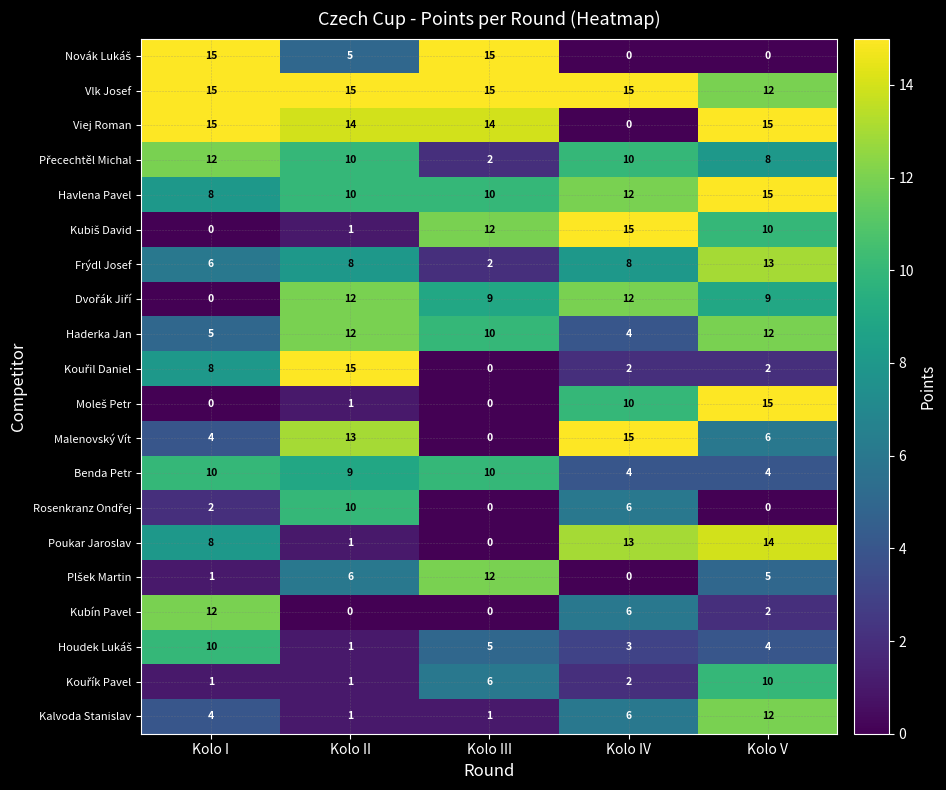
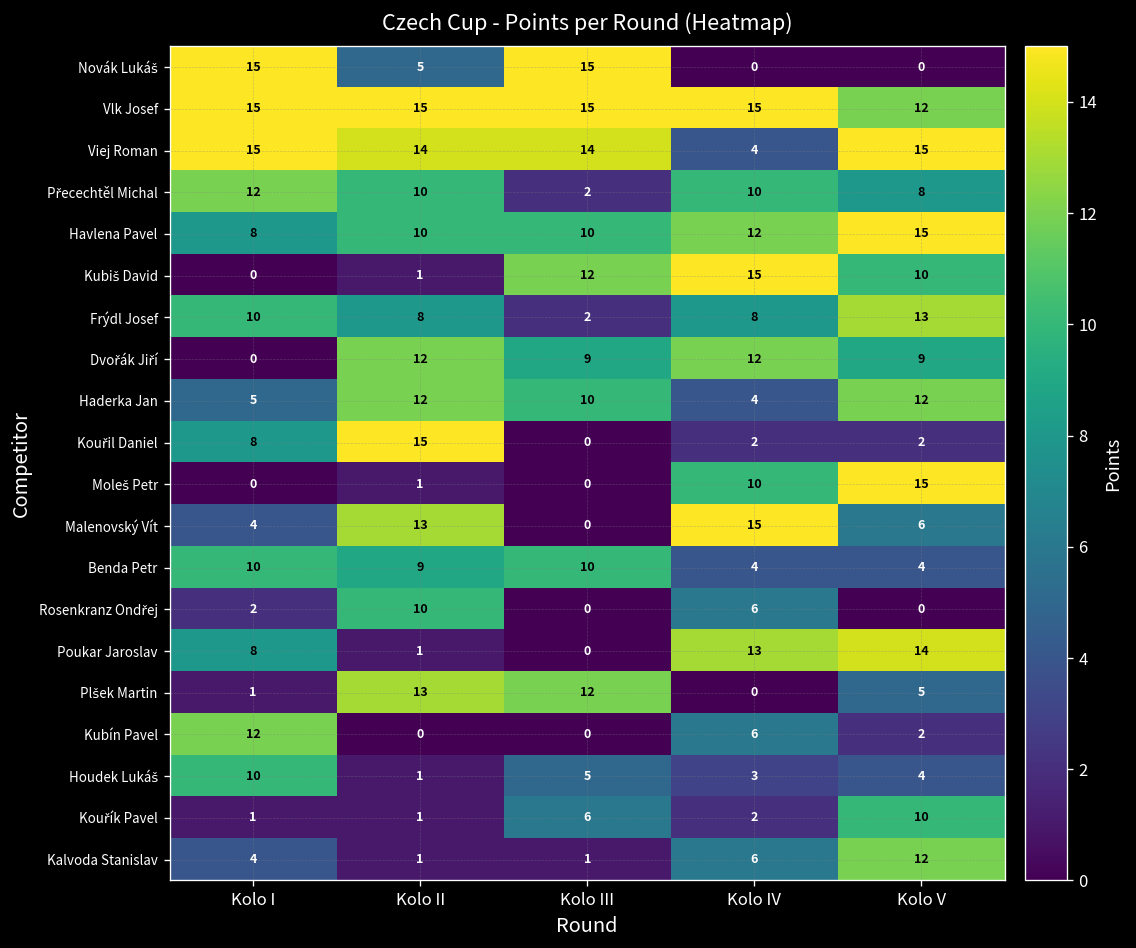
Viej Roman, Kolo IV: 0 -> 4
Frýdl Josef, Kolo I: 6 -> 10
Plšek Martin, Kolo II: 6 -> 13
